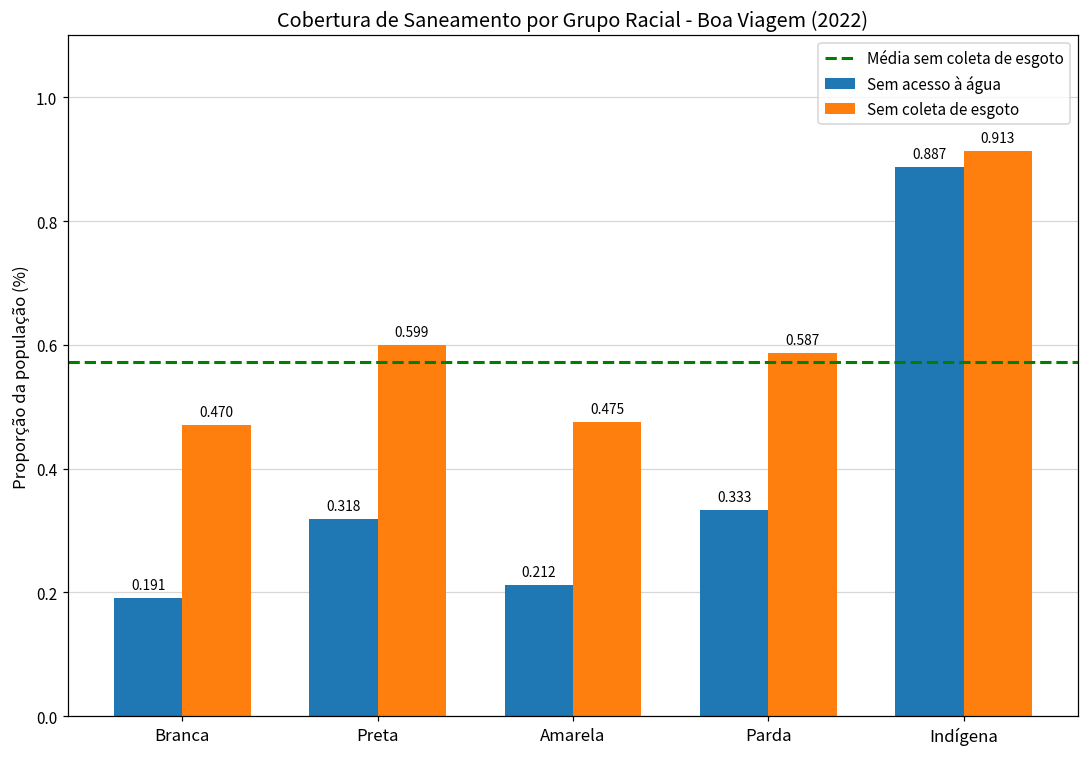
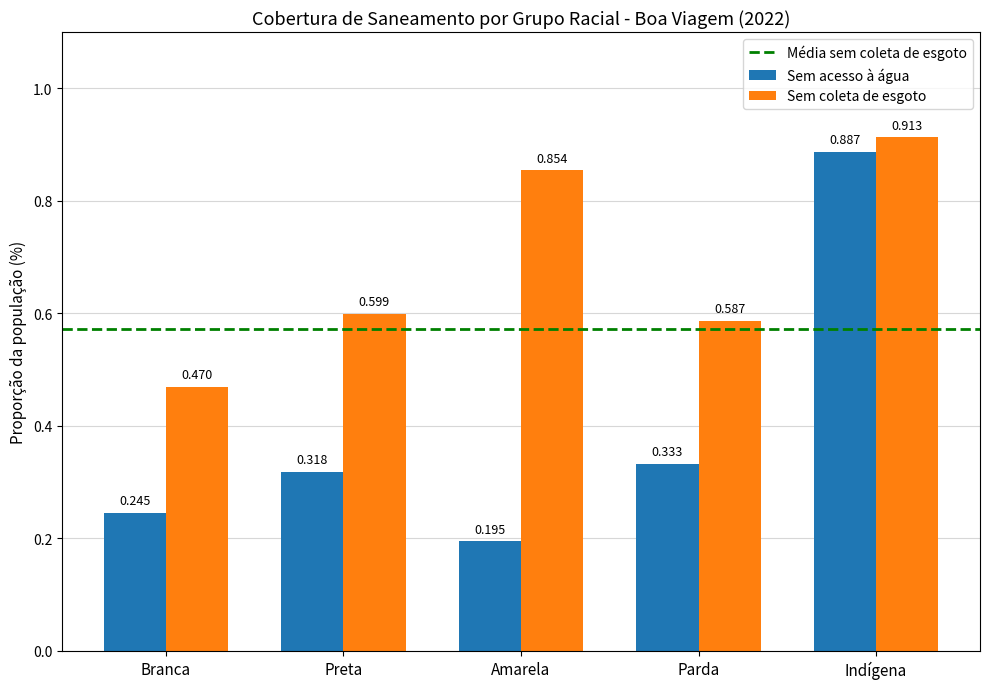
Sem acesso à água, Branca: 0.191 -> 0.245
Sem acesso à água, Amarela: 0.212 -> 0.195
Sem coleta de esgoto, Amarela: 0.475 -> 0.854
